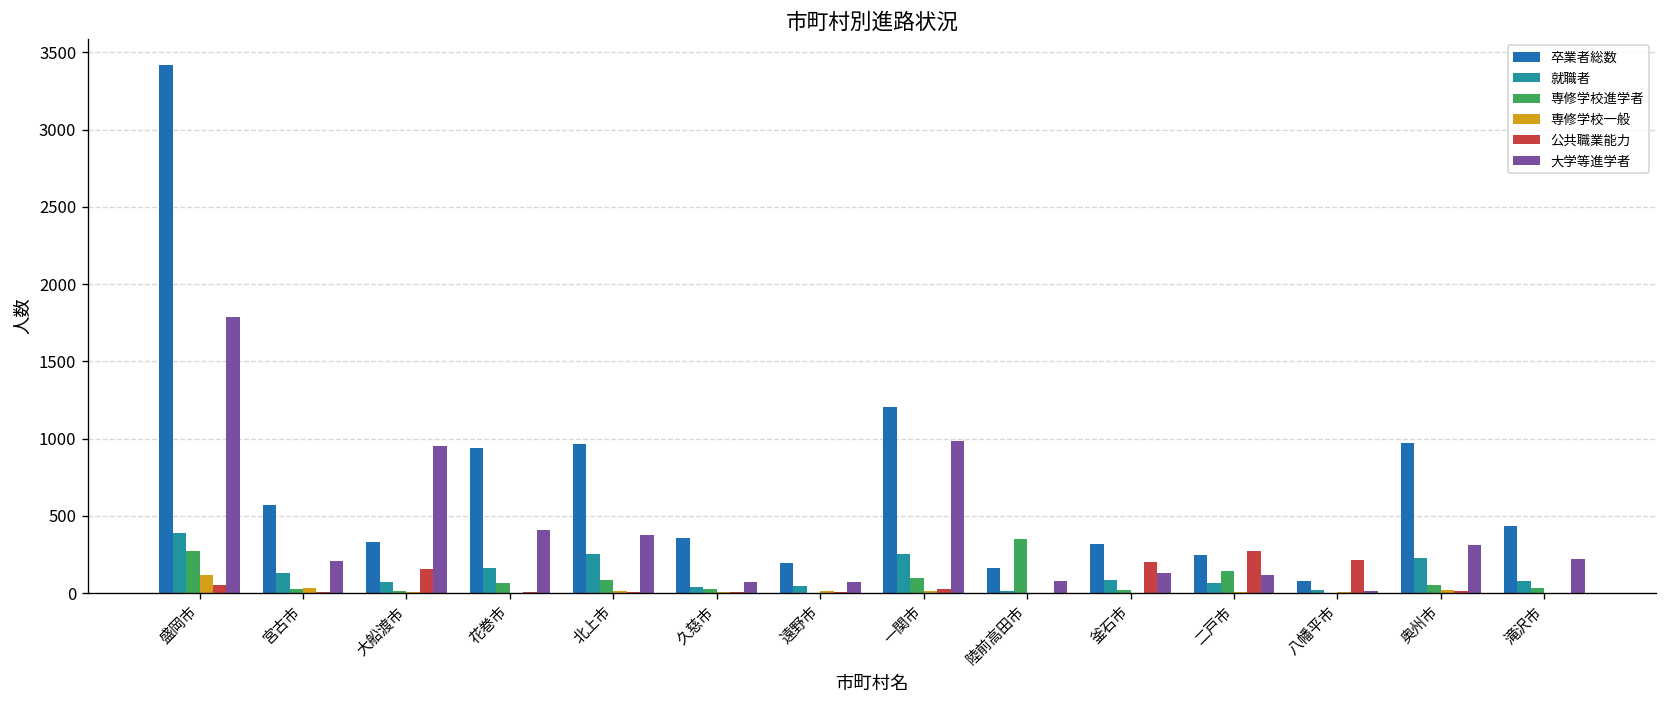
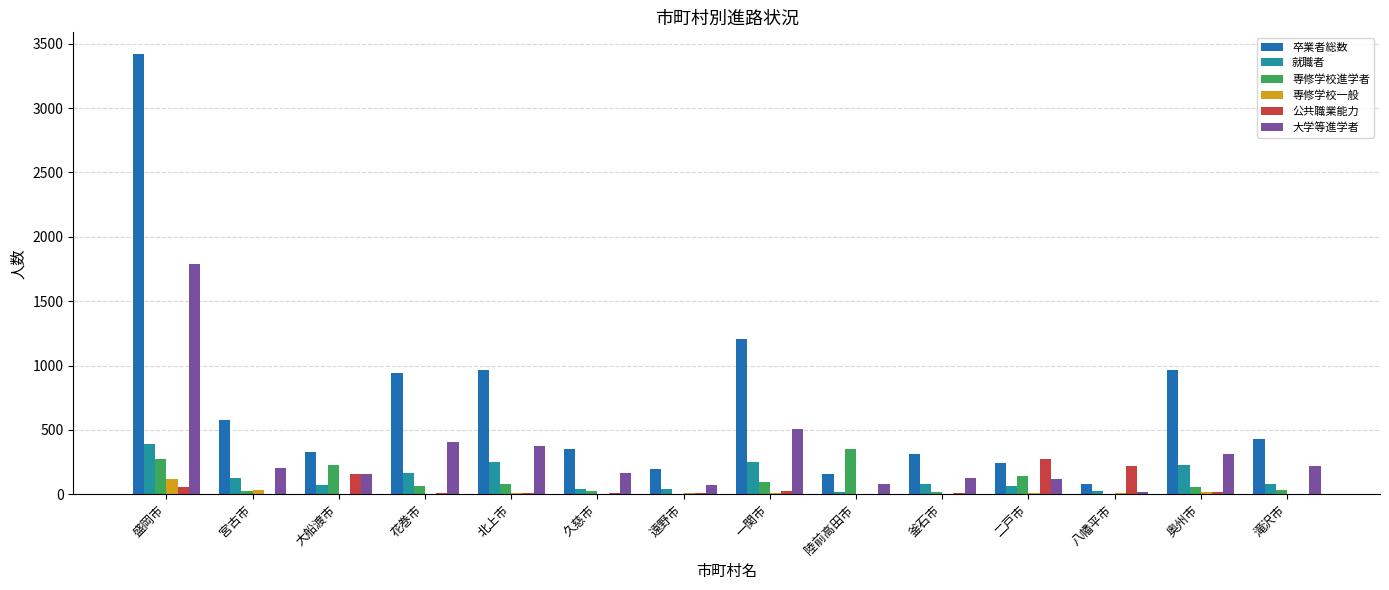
専修学校進学者, 大船渡市: 10 -> 230
大学等進学者, 大船渡市: 960 -> 160
大学等進学者, 久慈市: 70 -> 170
大学等進学者, 一関市: 990 -> 510
公共職業能力, 釜石市: 200 -> 10
